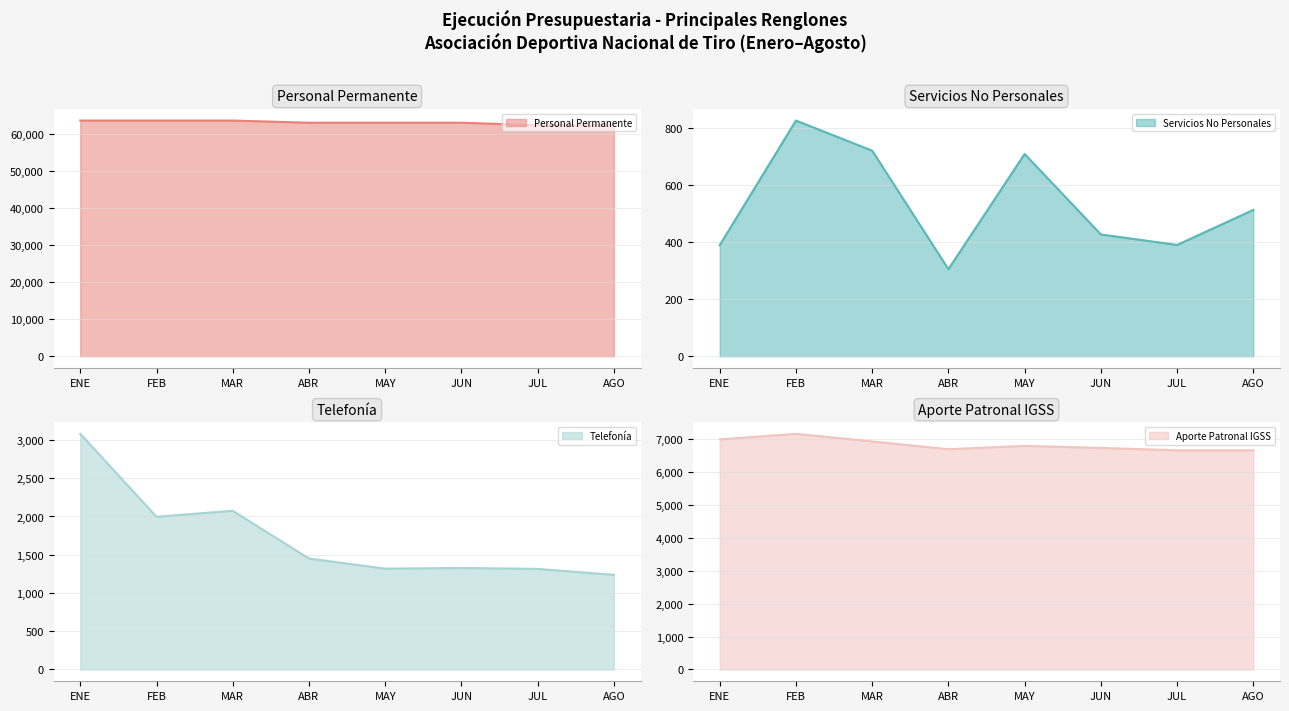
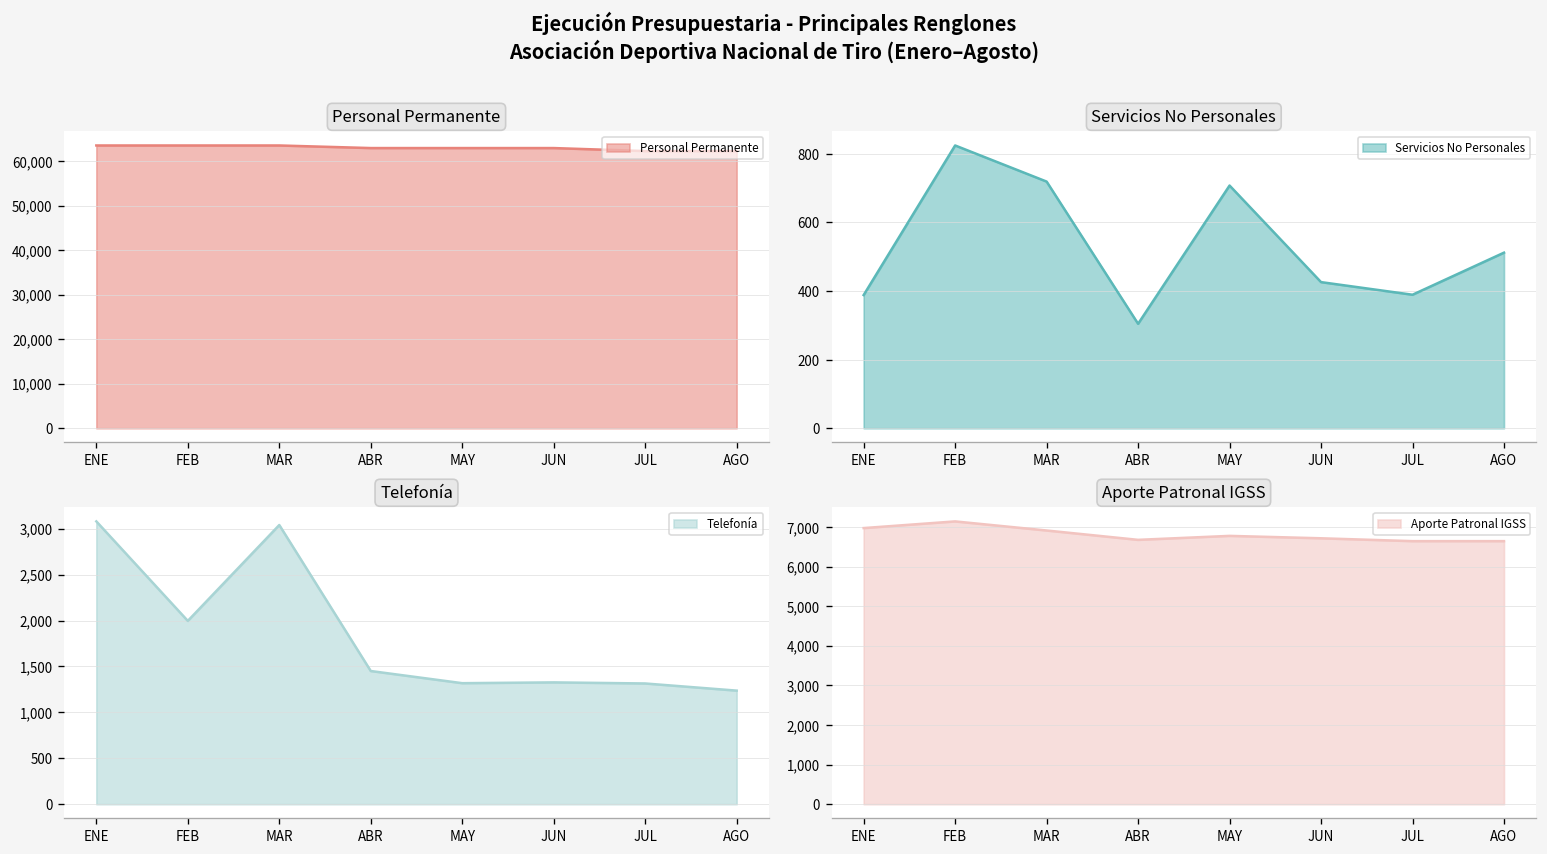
Telefonía, MAR: 2,100 -> 3,000
